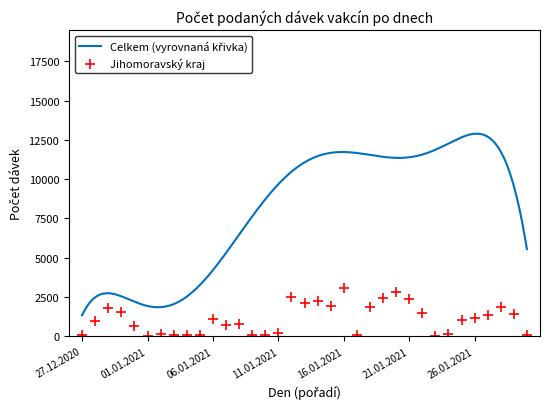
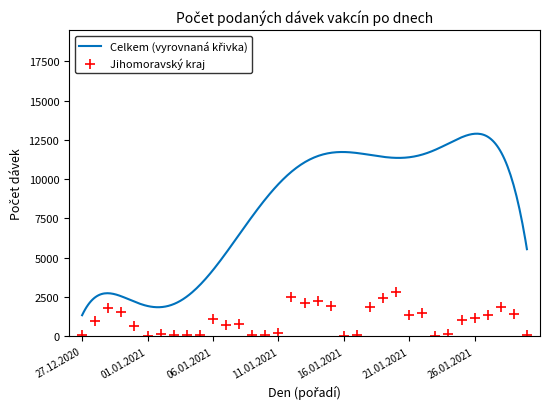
Jihomoravský kraj, 16.01.2021: 3100 -> 100
Jihomoravský kraj, 21.01.2021: 2400 -> 1300
